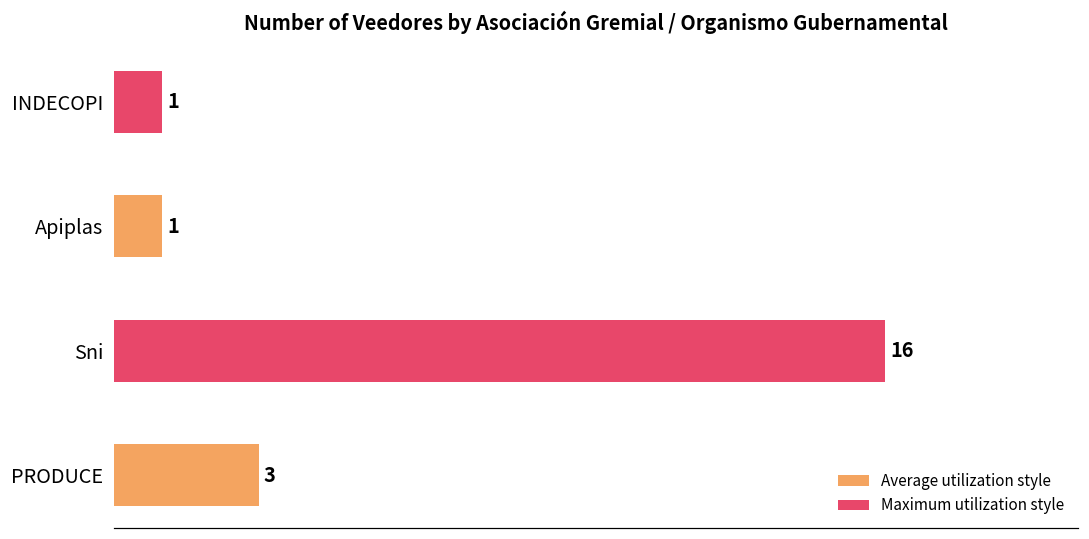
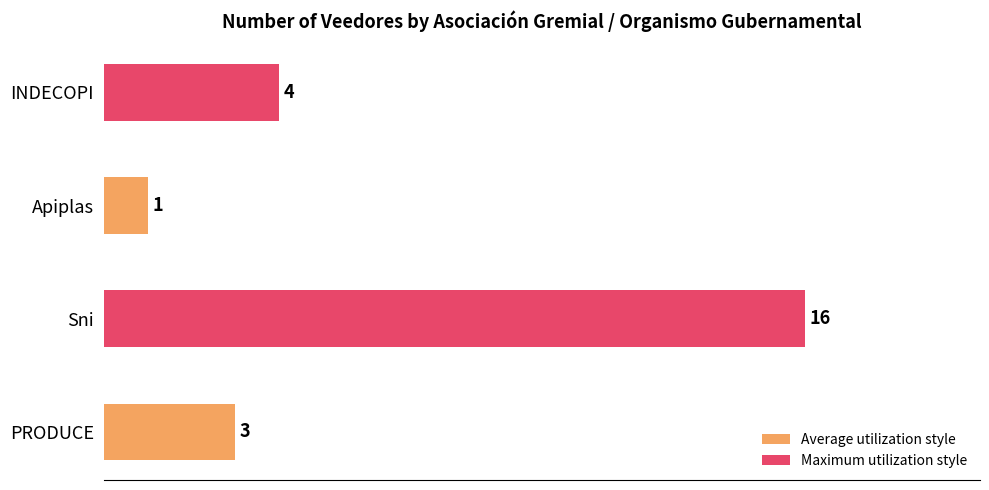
INDECOPI: 1 -> 4
